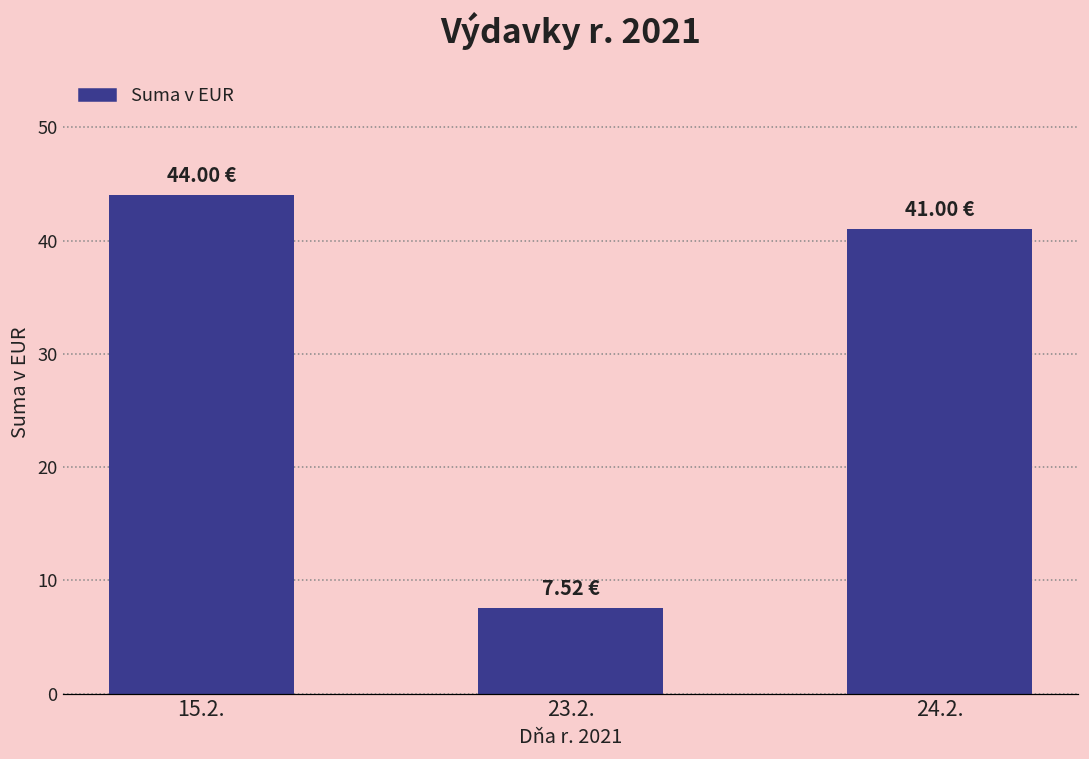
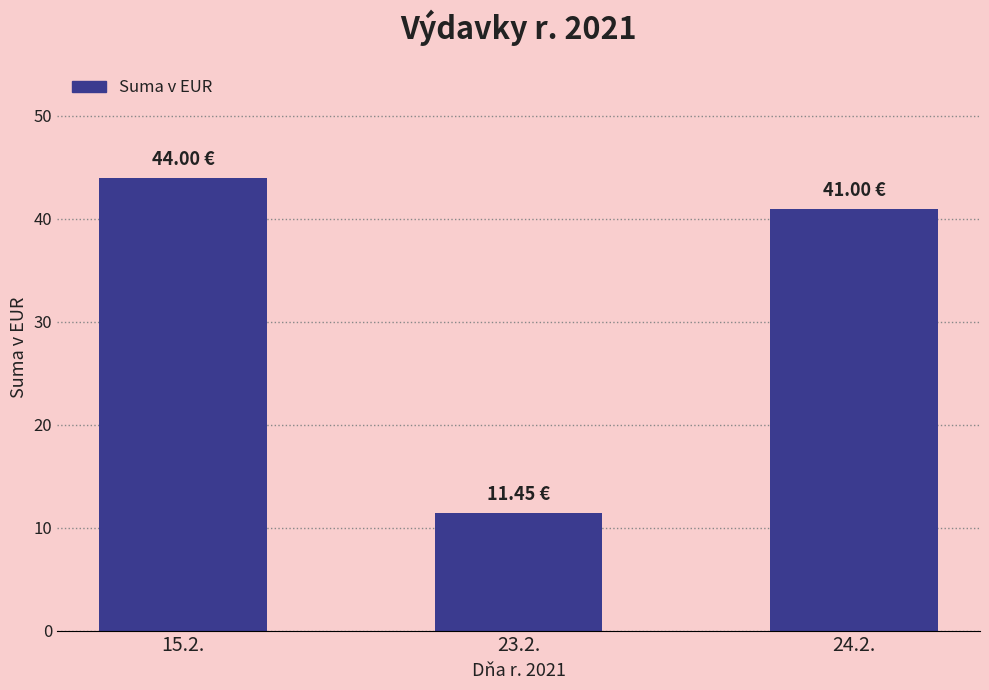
23.2.: 7.52 -> 11.45
